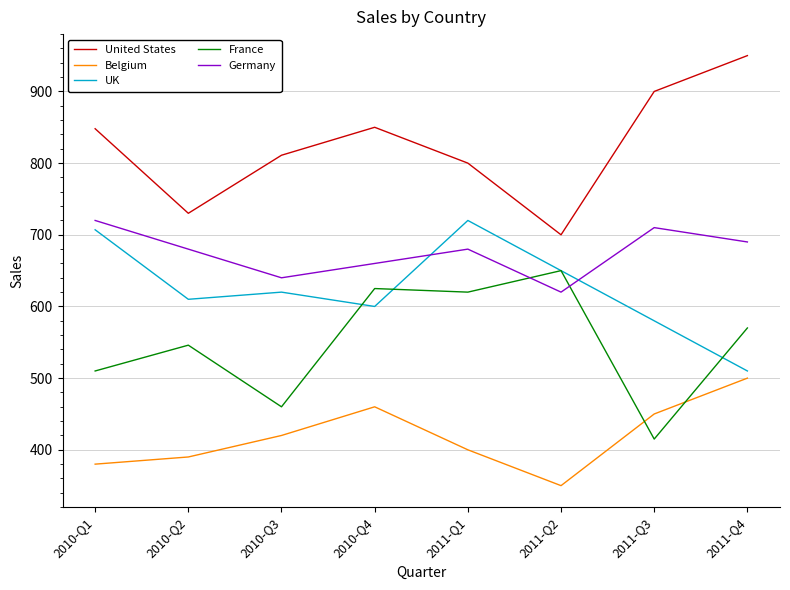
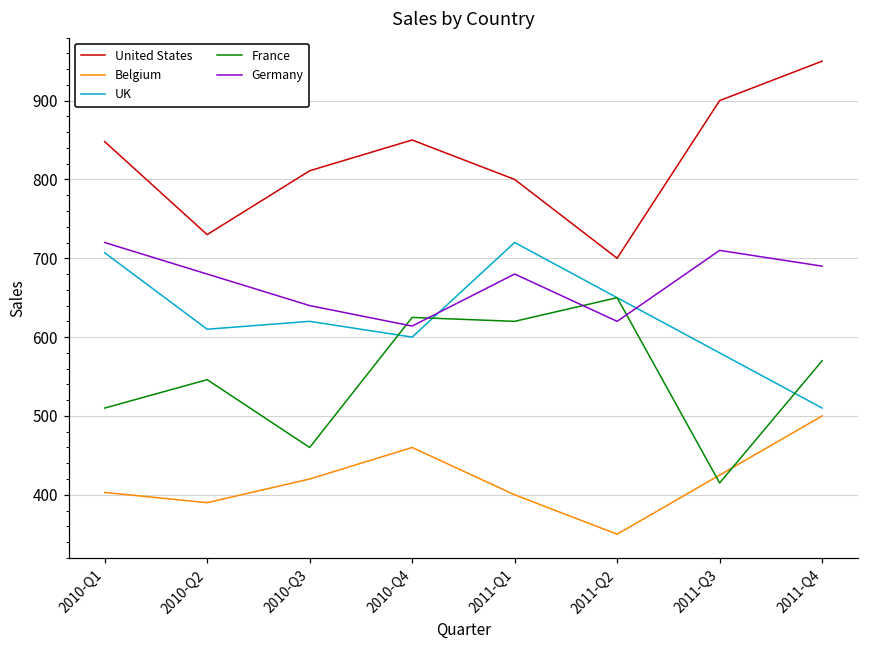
Belgium, 2010-Q1: 380 -> 400
Germany, 2010-Q4: 660 -> 610
Belgium, 2011-Q3: 450 -> 430
